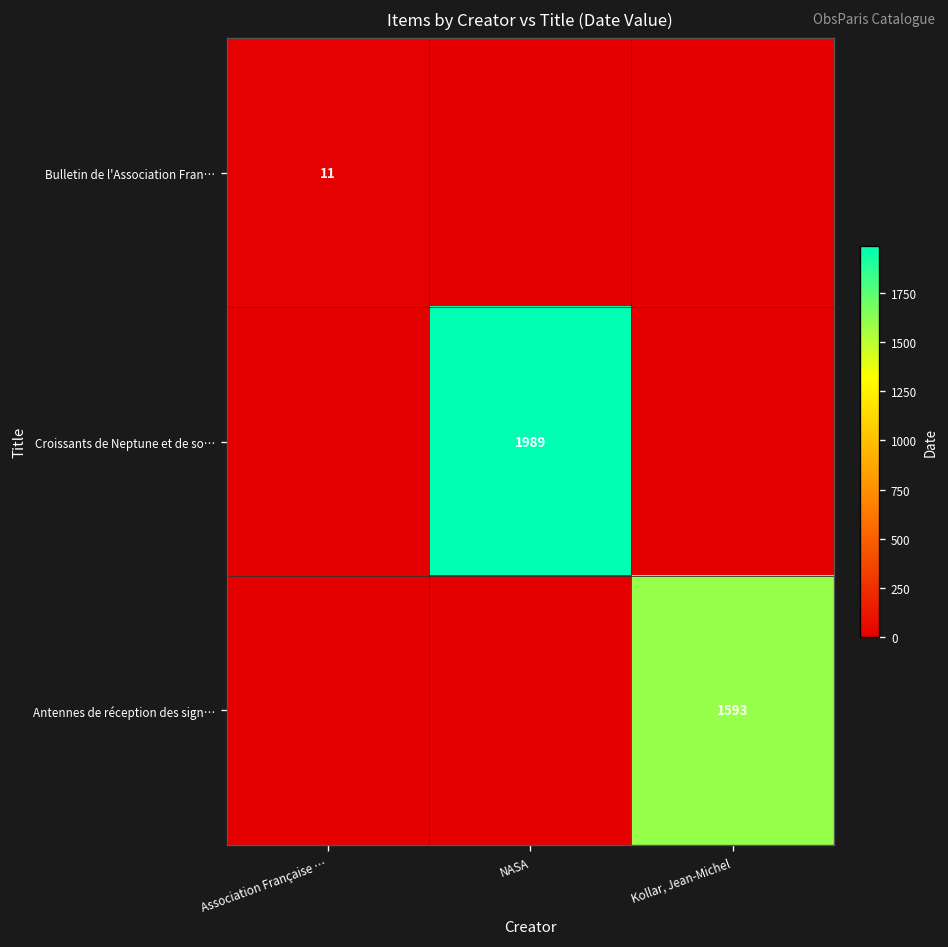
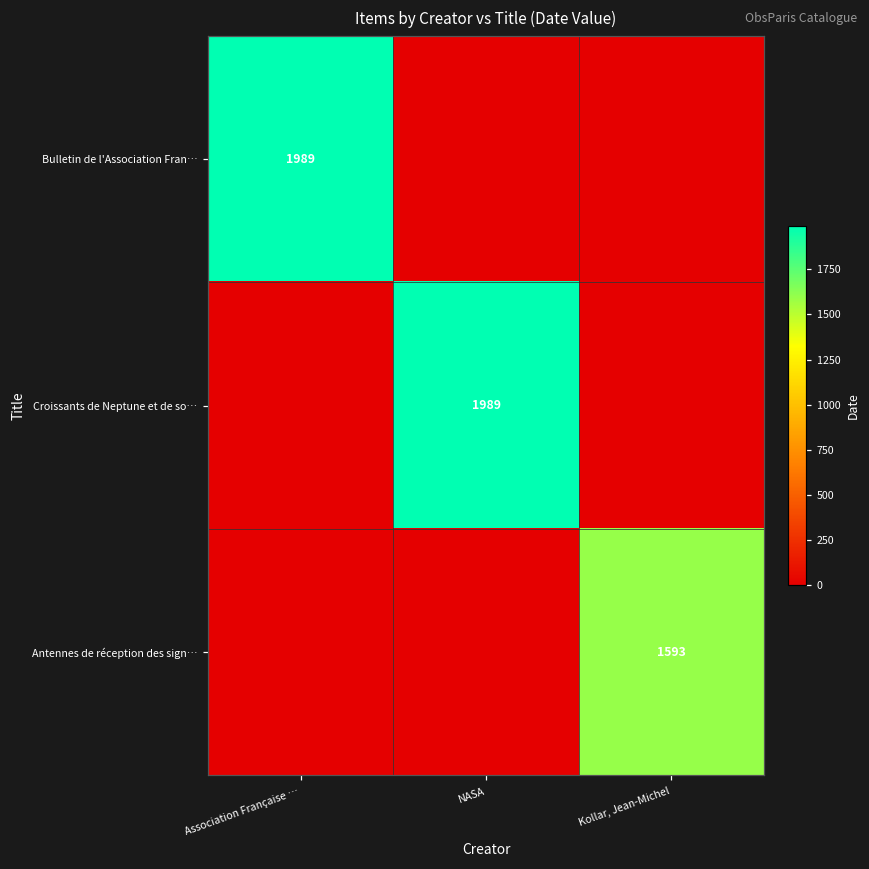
Bulletin de l'Association Fran…, Association Française …: 11 -> 1989
